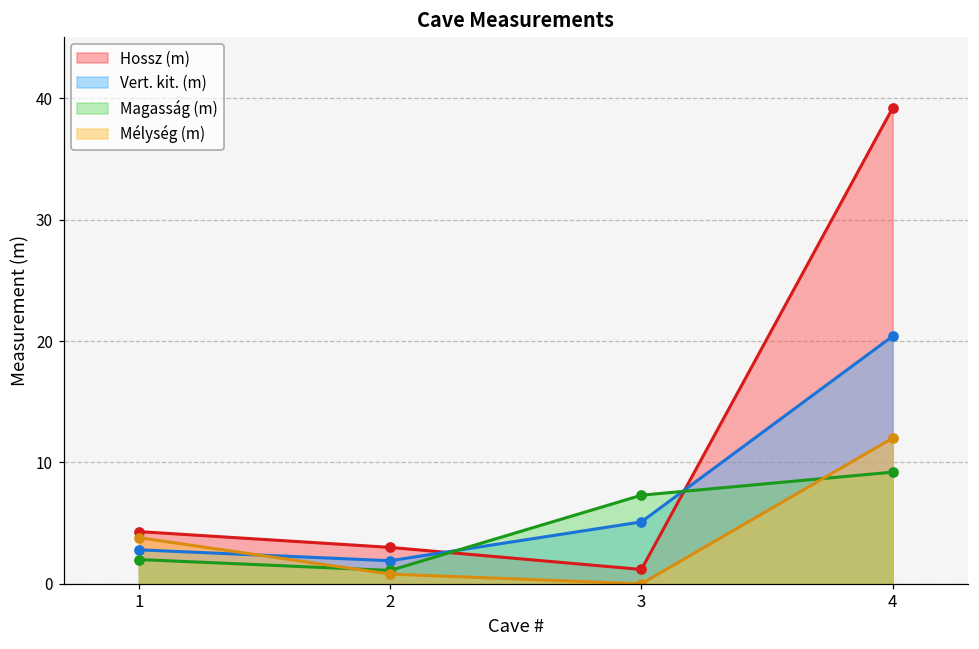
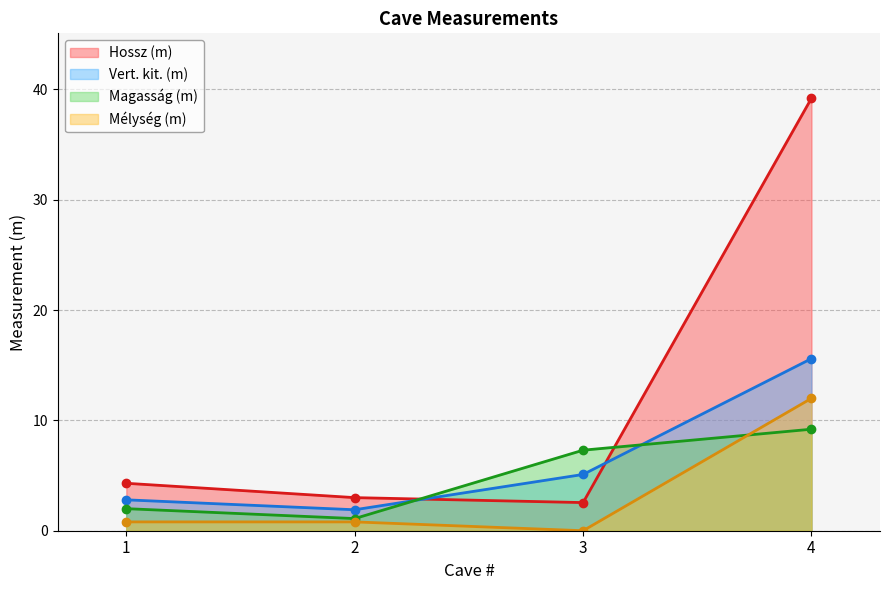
Mélység (m), 1: 3.8 -> 0.8
Hossz (m), 3: 1.2 -> 2.6
Vert. kit. (m), 4: 20.4 -> 15.6
